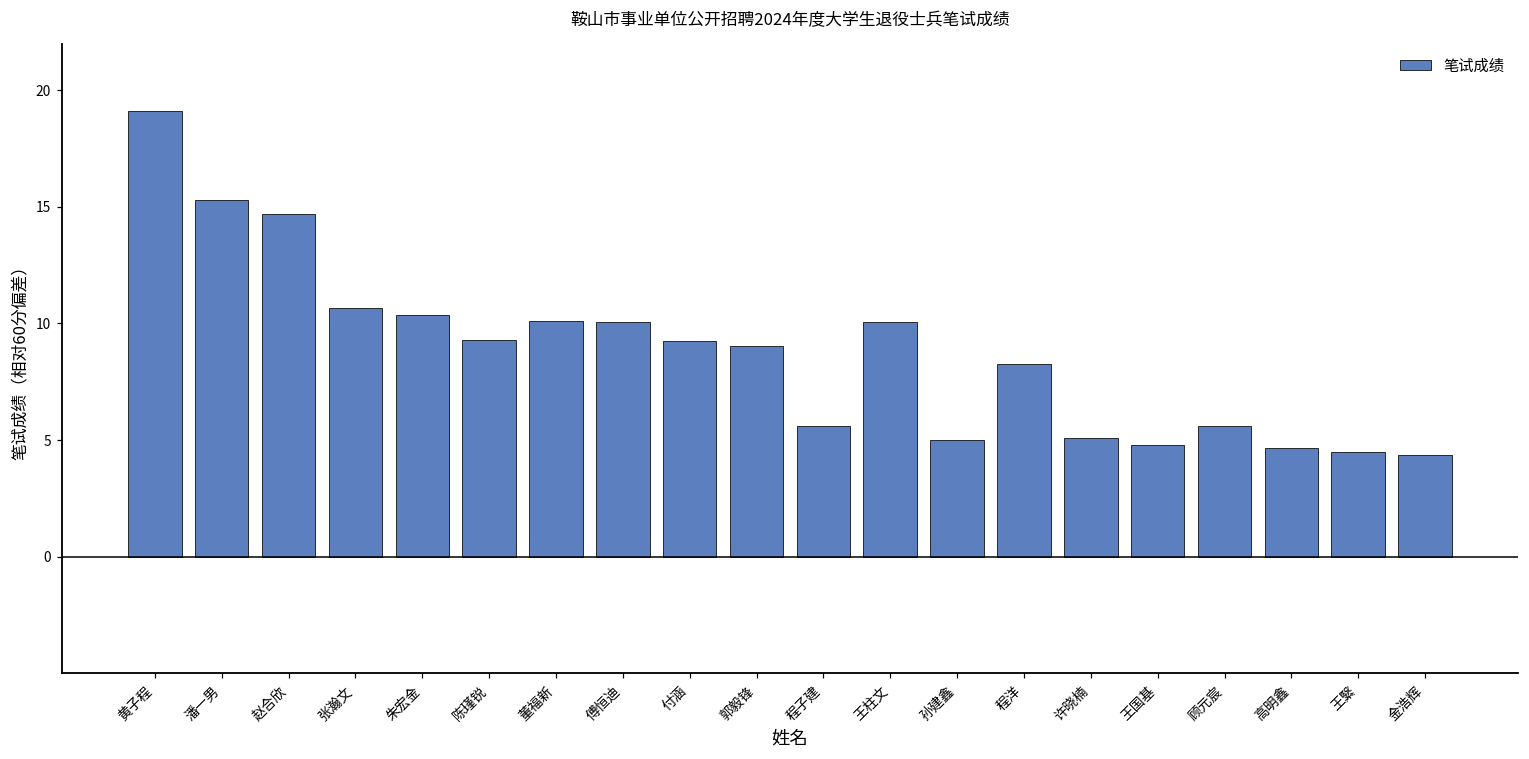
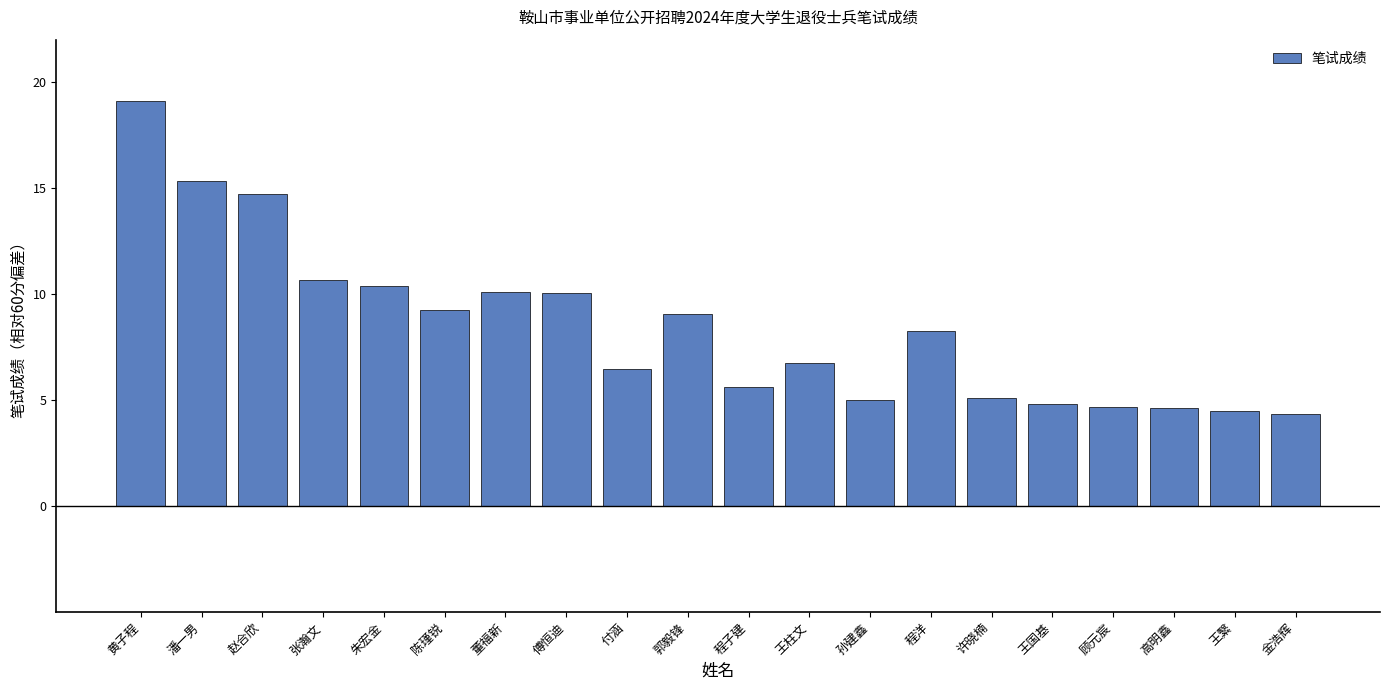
付涵: 9.3 -> 6.5
王柱文: 10.1 -> 6.8
顾元宸: 5.6 -> 4.7
